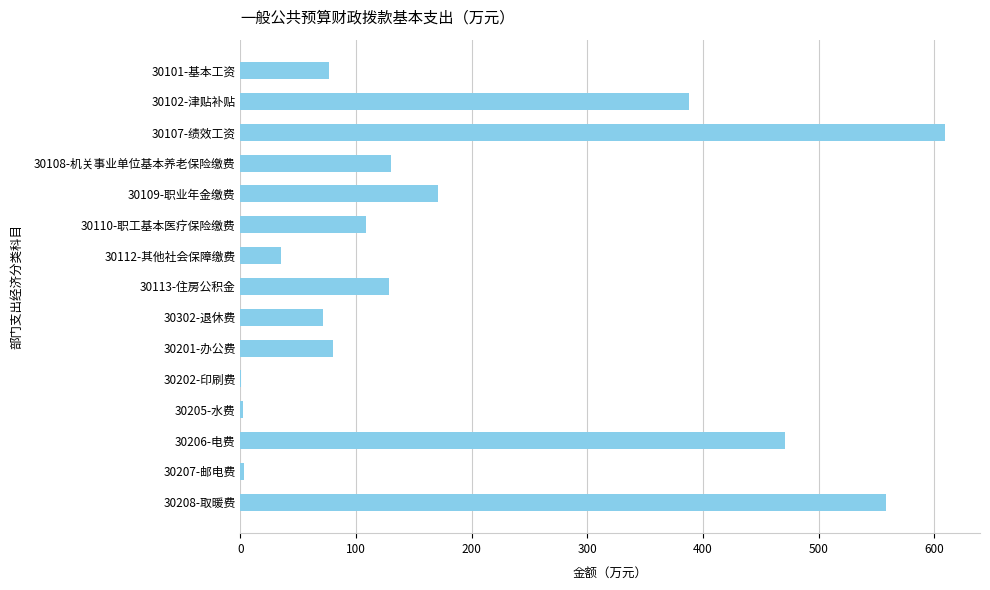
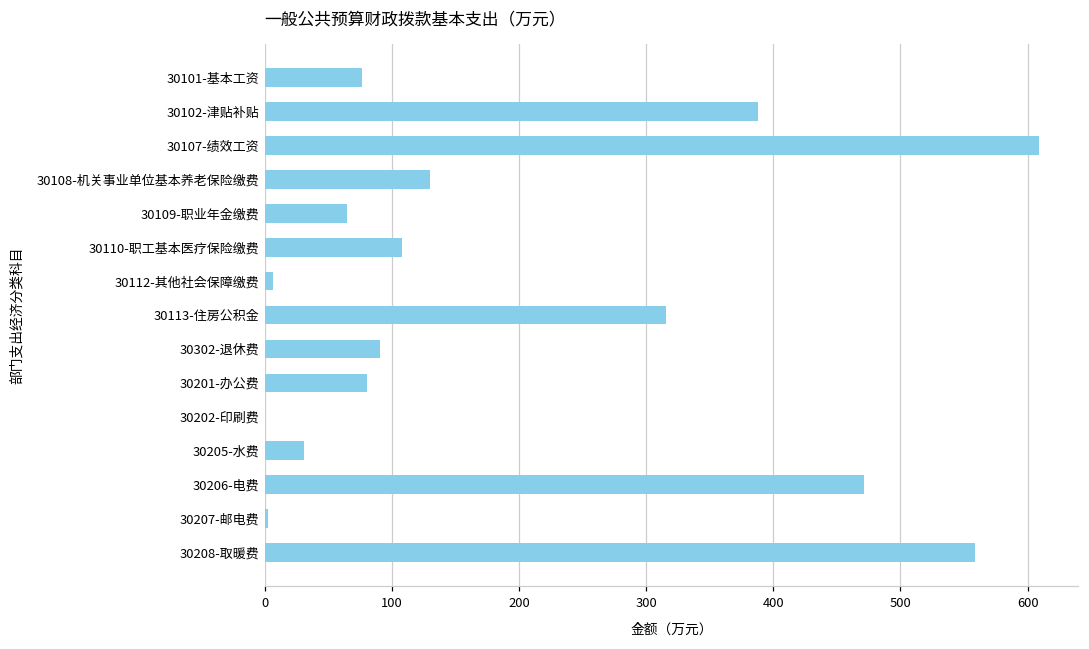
30109-职业年金缴费: 171 -> 65
30112-其他社会保障缴费: 35 -> 7
30113-住房公积金: 128 -> 316
30302-退休费: 72 -> 91
30205-水费: 2 -> 31
